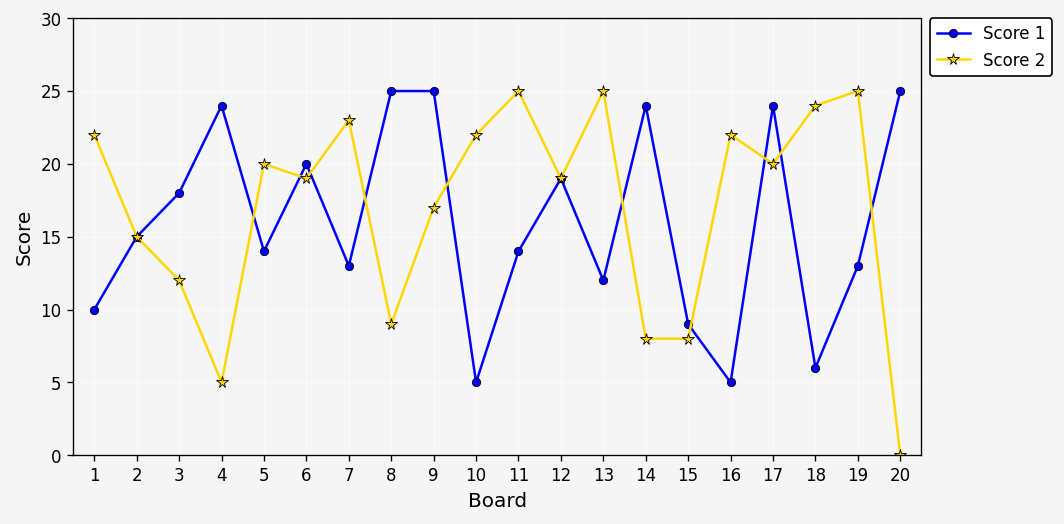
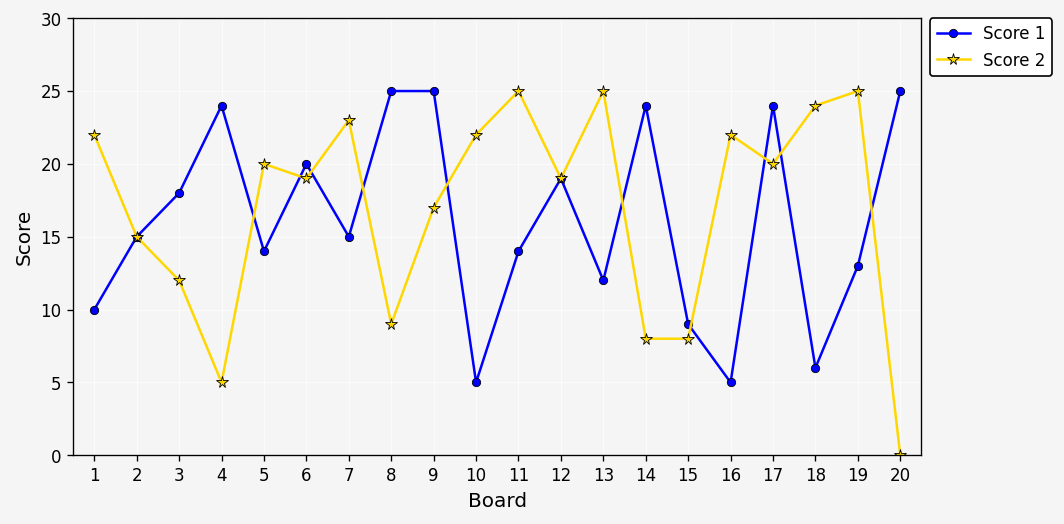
Score 1, 7: 13 -> 15
